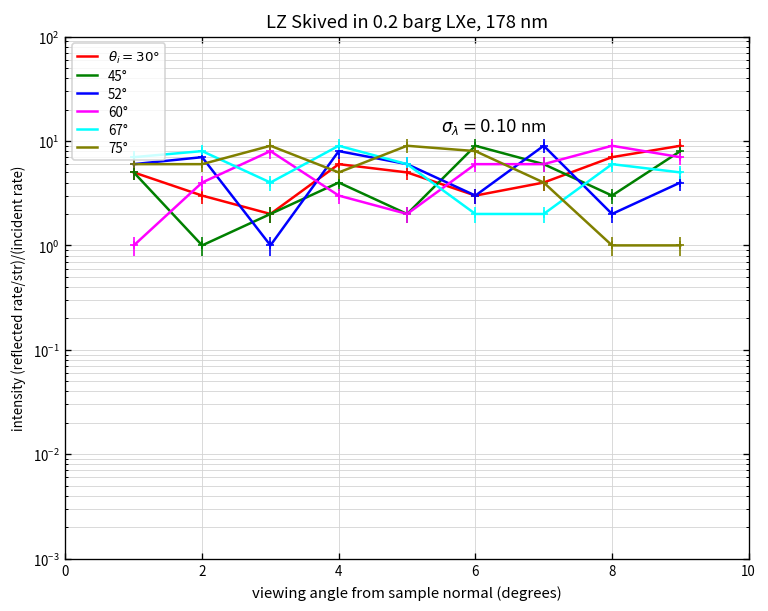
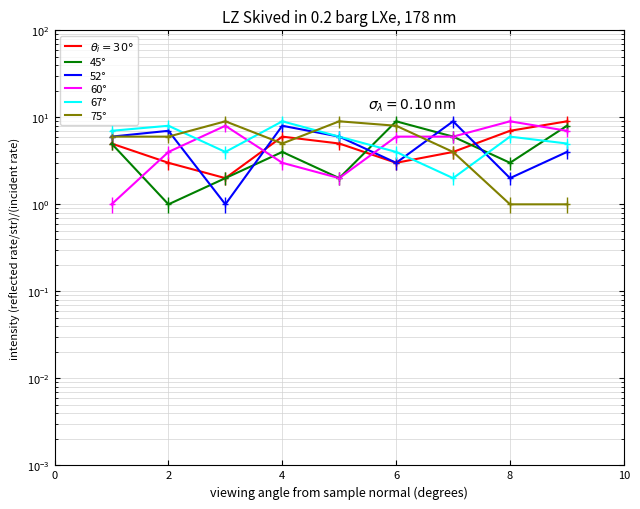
67°, 6: 2 -> 4
